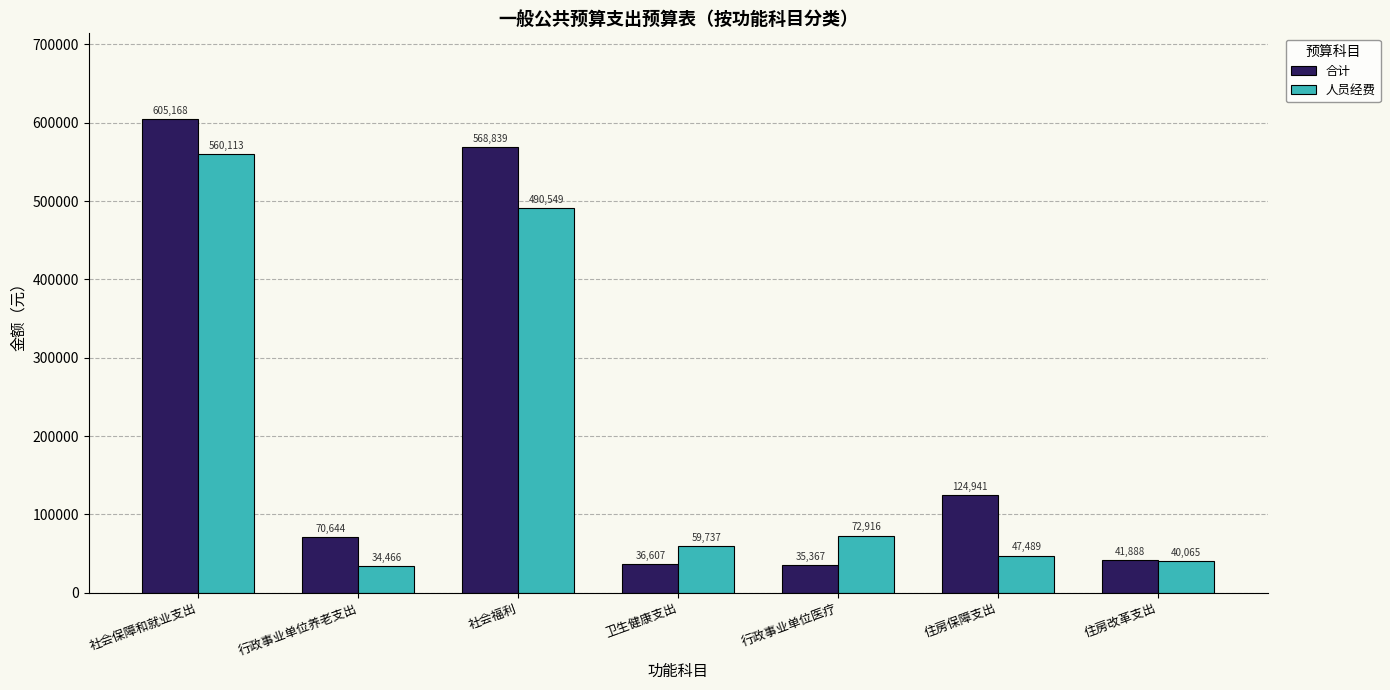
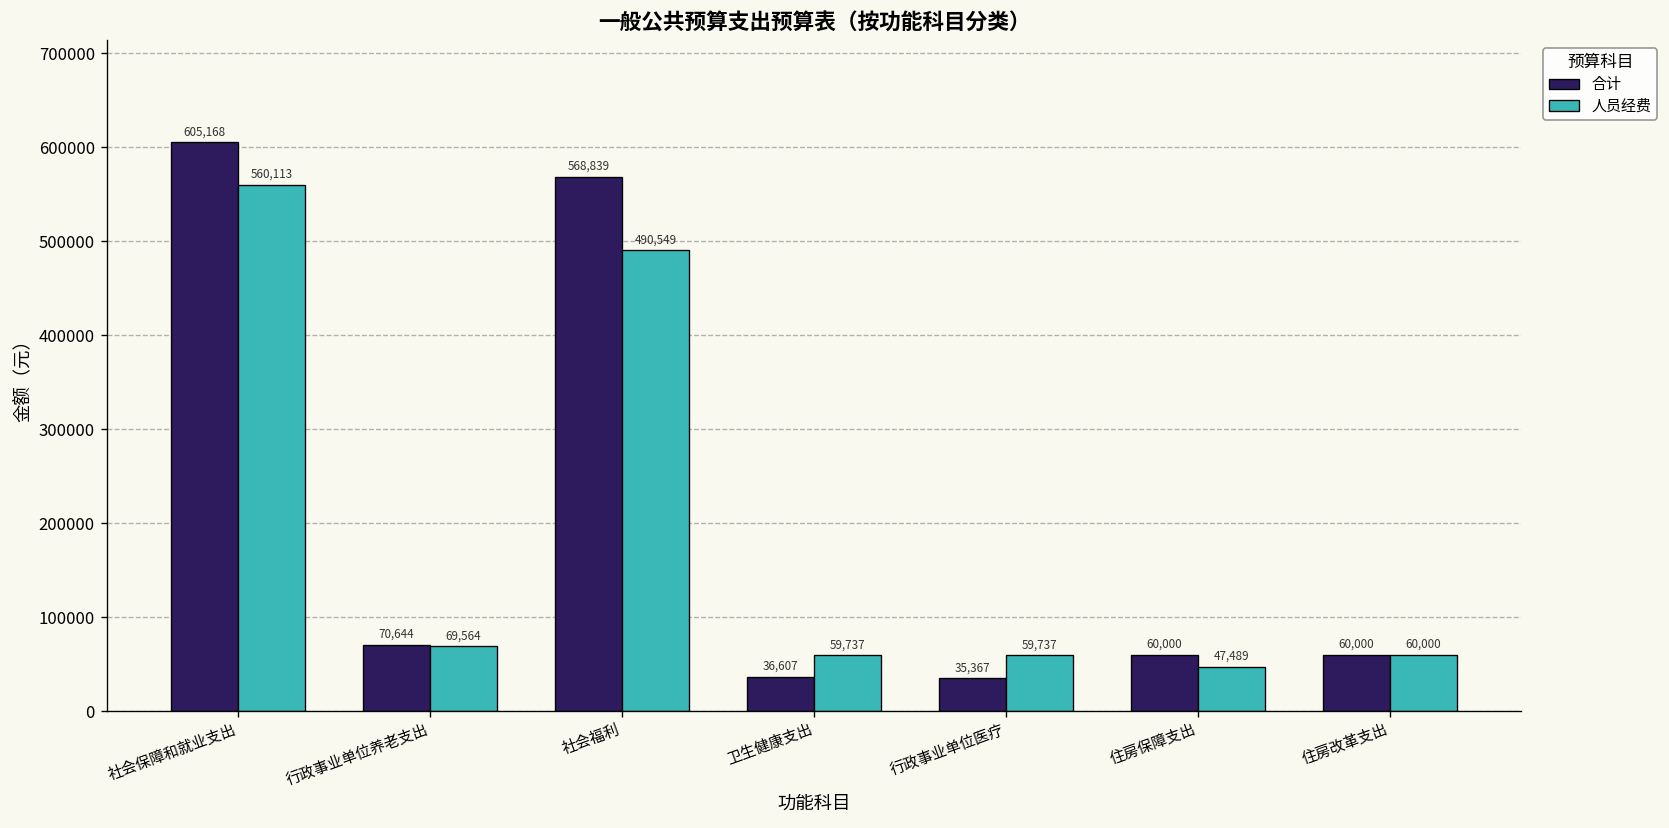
人员经费, 行政事业单位养老支出: 34,466 -> 69,564
人员经费, 行政事业单位医疗: 72,916 -> 59,737
合计, 住房保障支出: 124,941 -> 60,000
合计, 住房改革支出: 41,888 -> 60,000
人员经费, 住房改革支出: 40,065 -> 60,000
